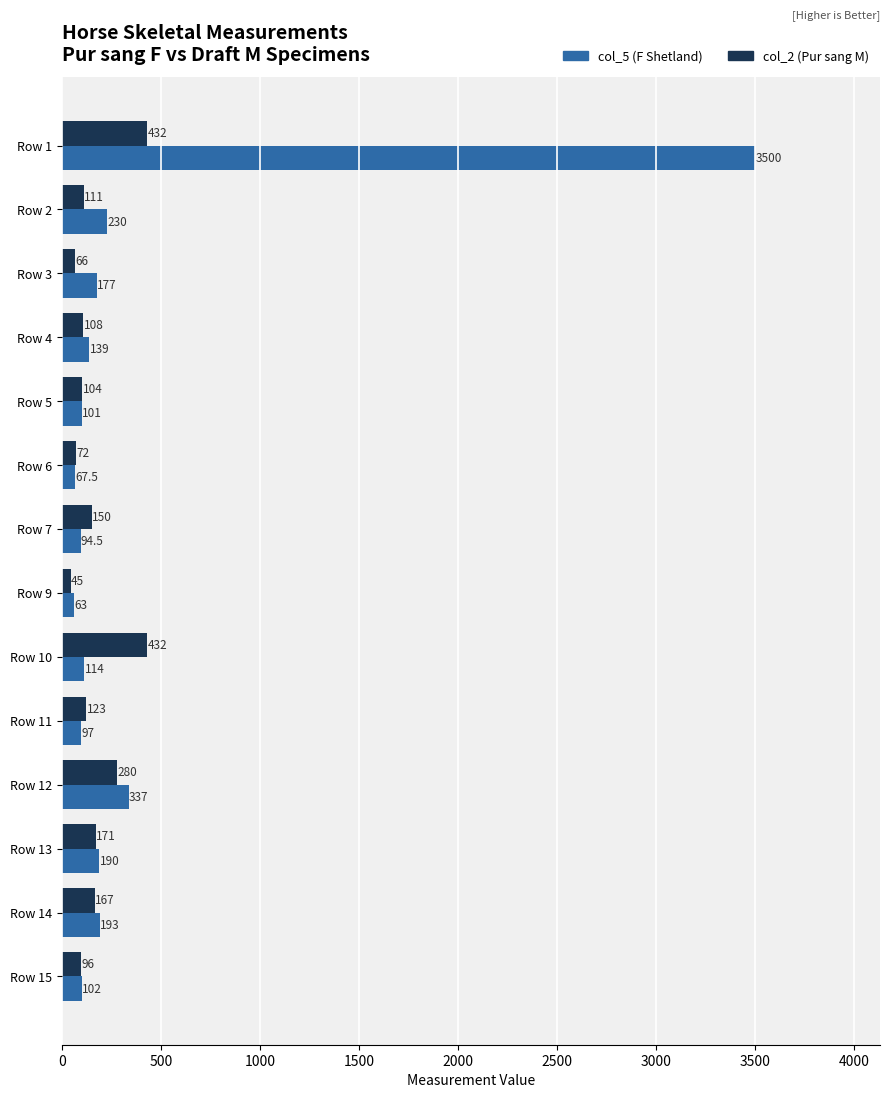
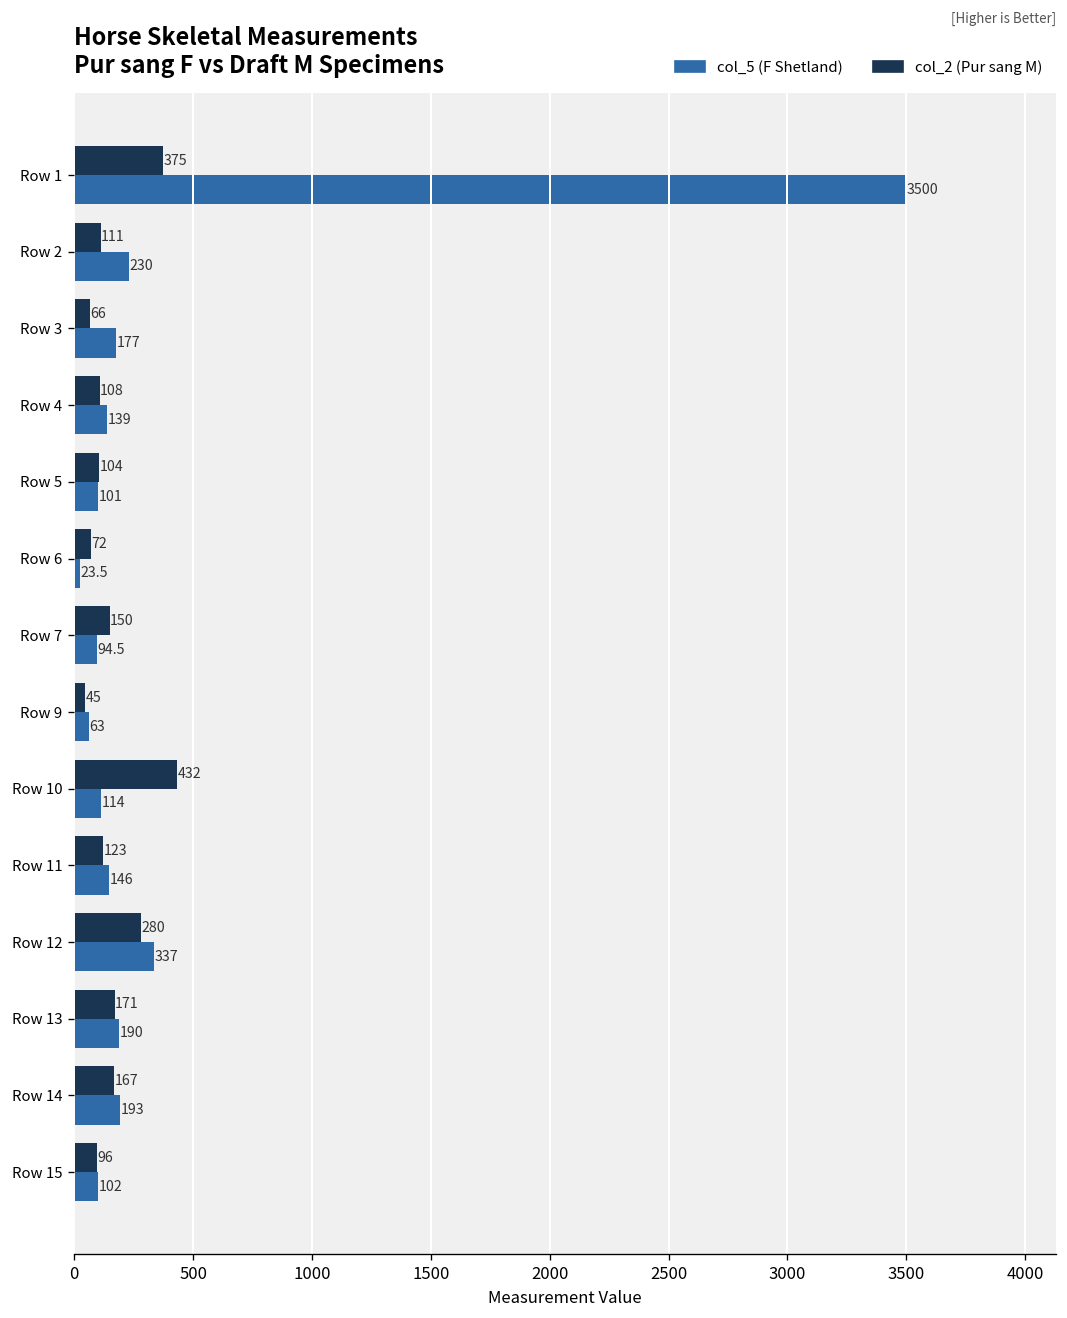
col_2 (Pur sang M), Row 1: 432 -> 375
col_5 (F Shetland), Row 6: 67.5 -> 23.5
col_5 (F Shetland), Row 11: 97 -> 146
